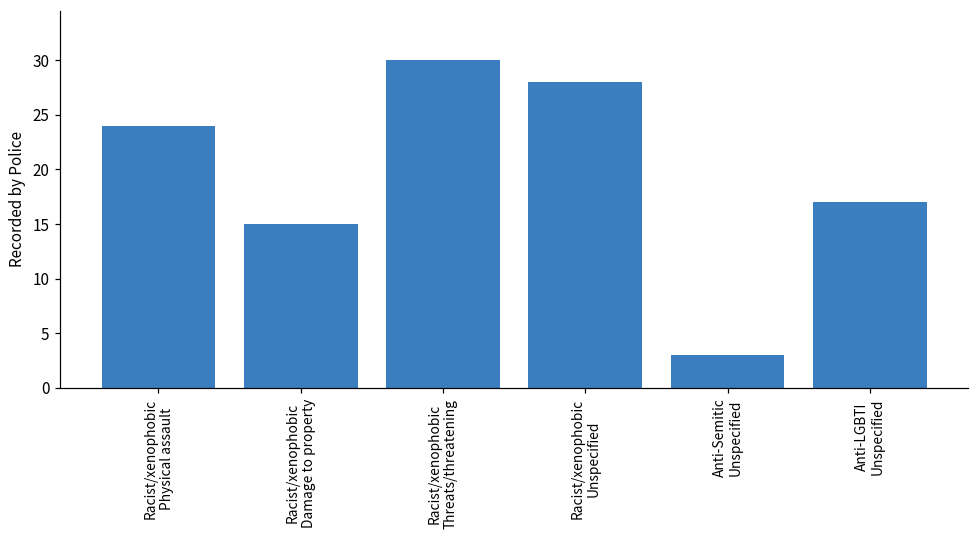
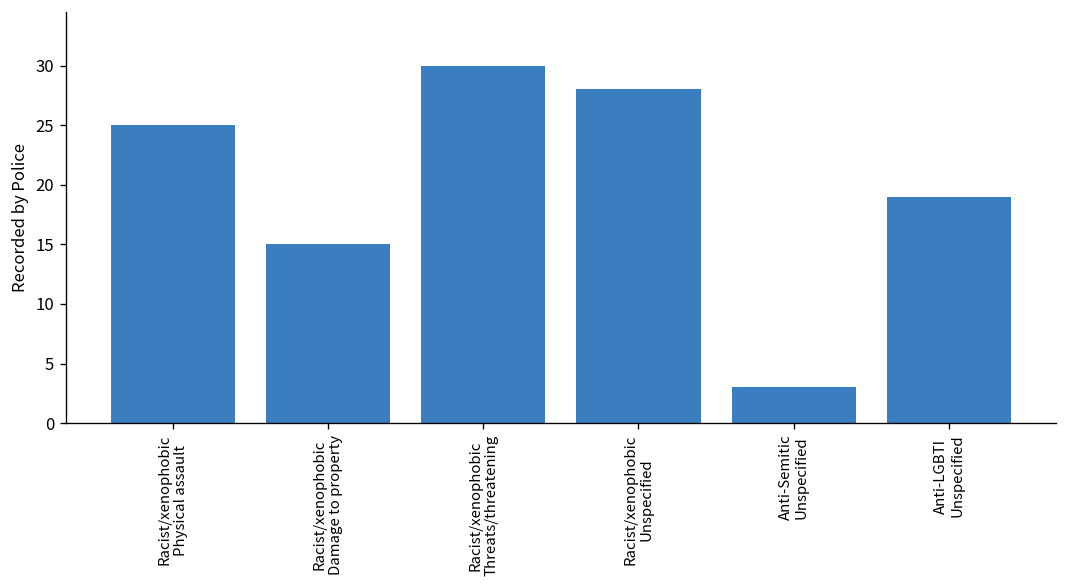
Racist/xenophobic Physical assault: 24 -> 25
Anti-LGBTI Unspecified: 17 -> 19
